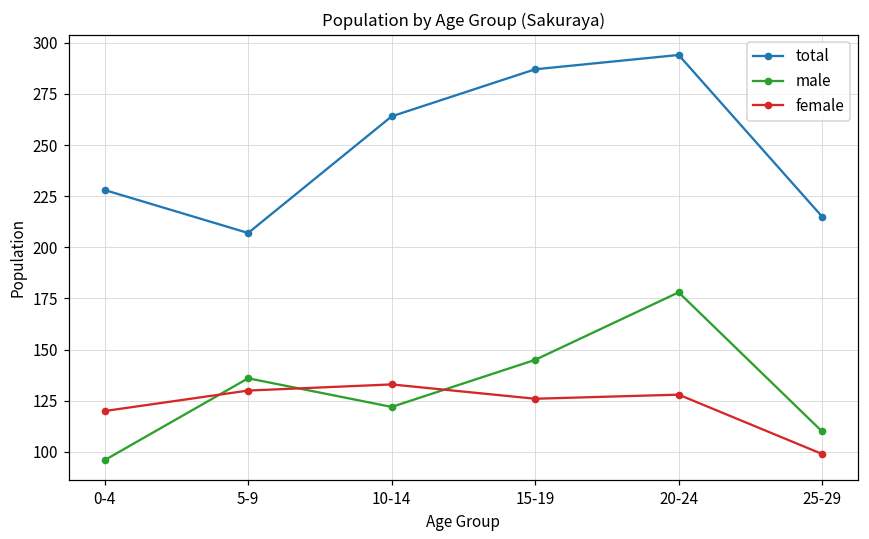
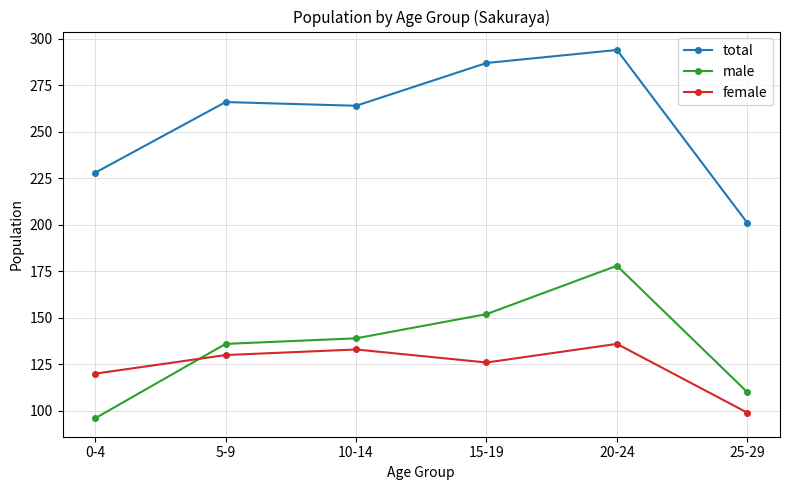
total, 5-9: 207 -> 266
male, 10-14: 122 -> 139
male, 15-19: 145 -> 152
female, 20-24: 128 -> 136
total, 25-29: 215 -> 201
